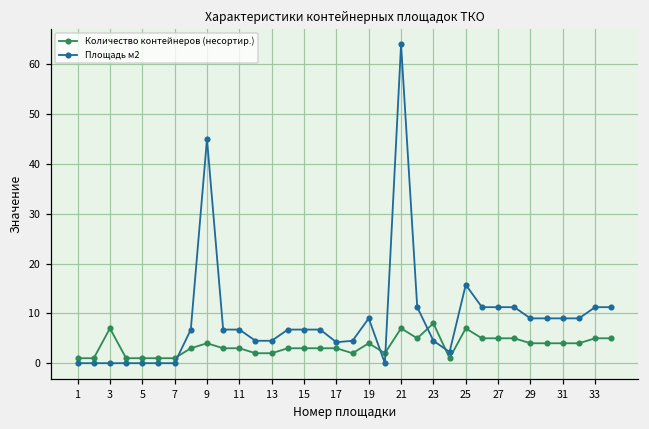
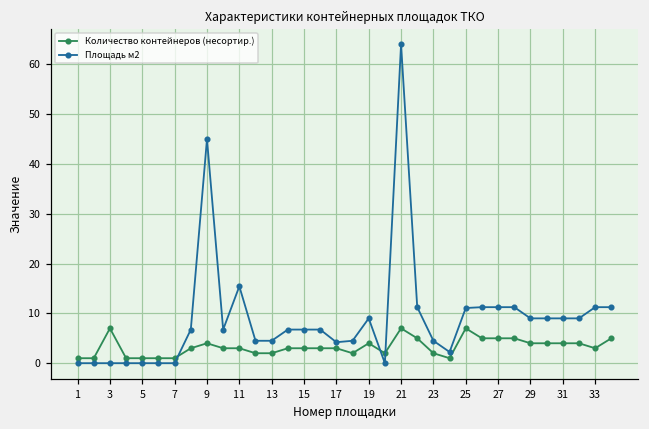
Площадь м2, 11: 7 -> 15
Количество контейнеров (несортир.), 23: 8 -> 2
Площадь м2, 25: 16 -> 11
Количество контейнеров (несортир.), 33: 5 -> 3
